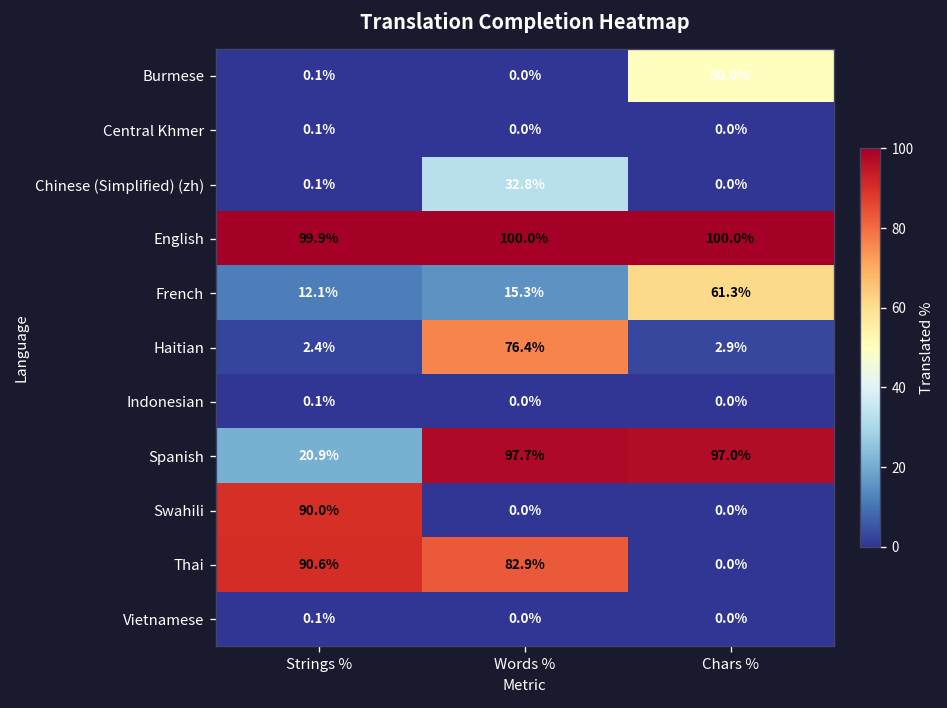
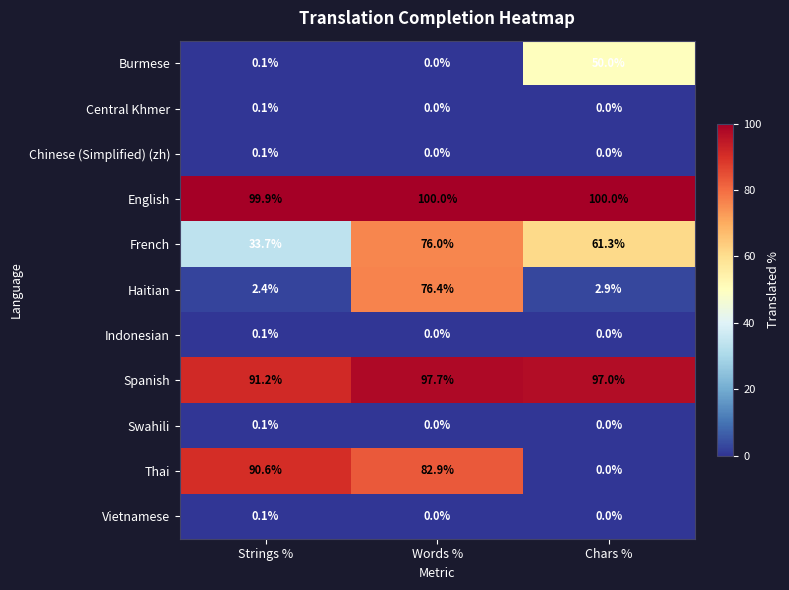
Chinese (Simplified) (zh), Words %: 32.8% -> 0.0%
French, Strings %: 12.1% -> 33.7%
French, Words %: 15.3% -> 76.0%
Spanish, Strings %: 20.9% -> 91.2%
Swahili, Strings %: 90.0% -> 0.1%
